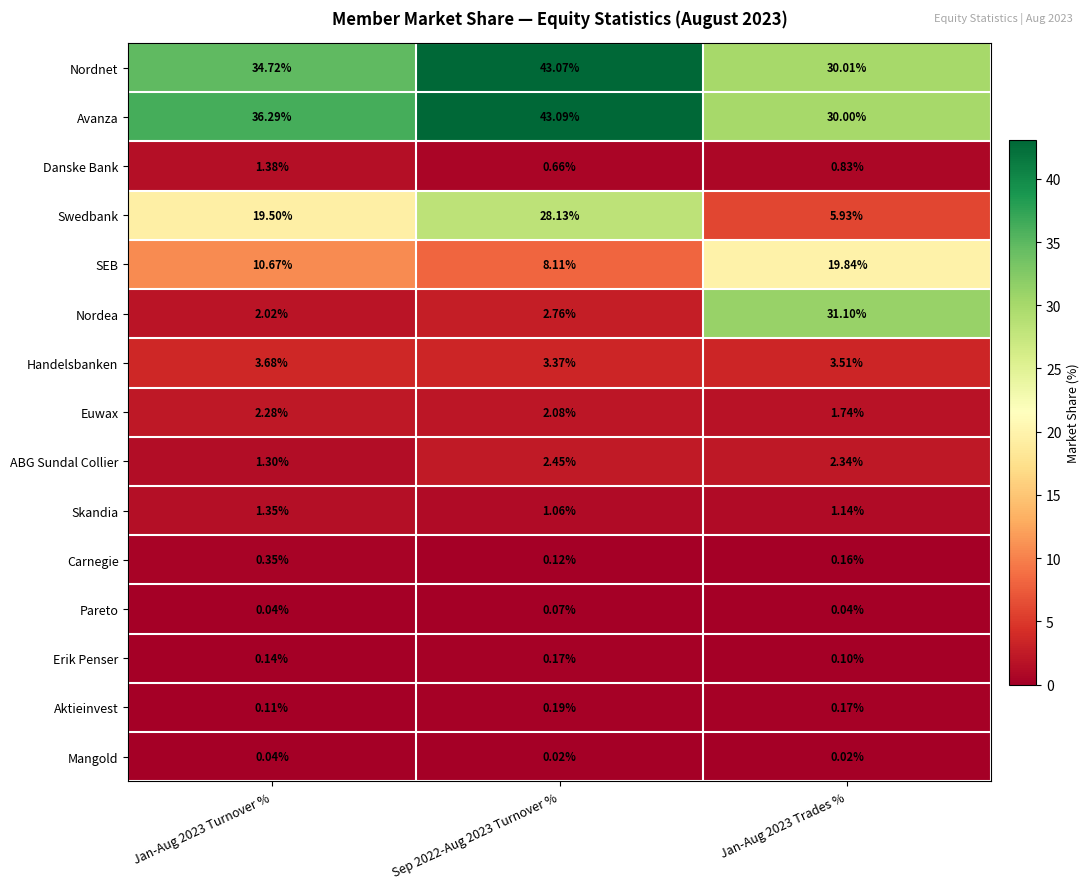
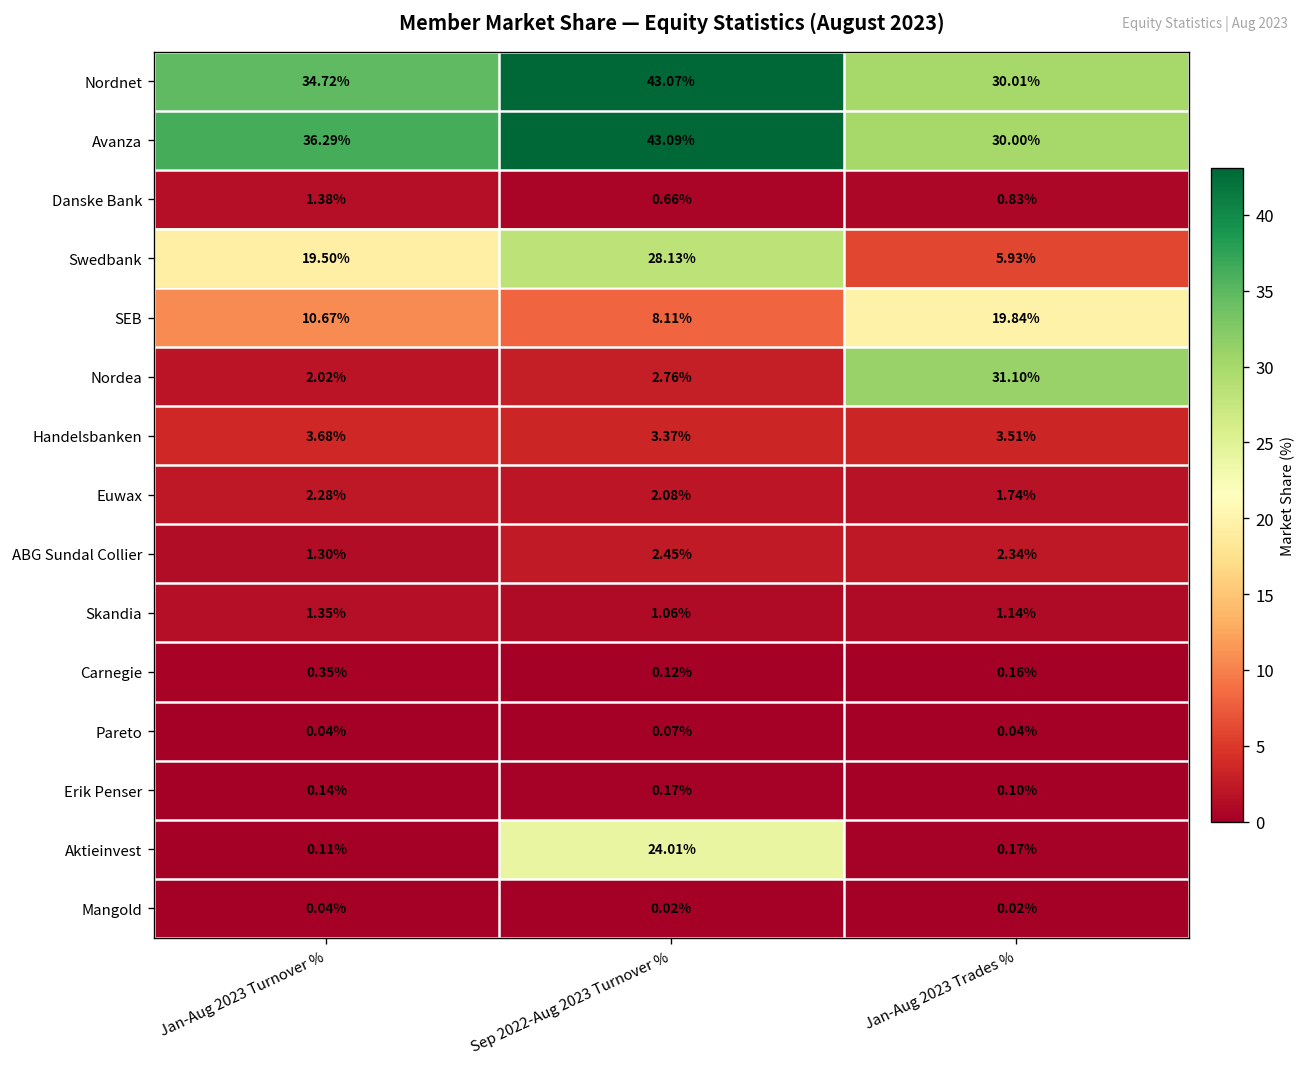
Aktieinvest, Sep 2022-Aug 2023 Turnover %: 0.19% -> 24.01%
